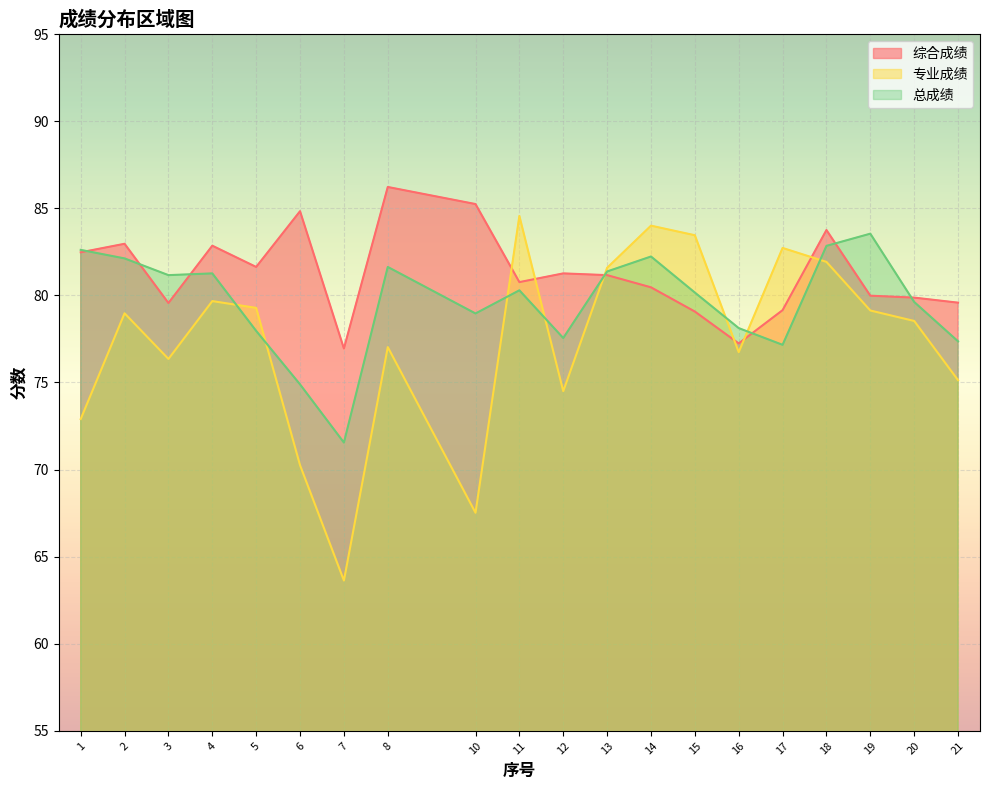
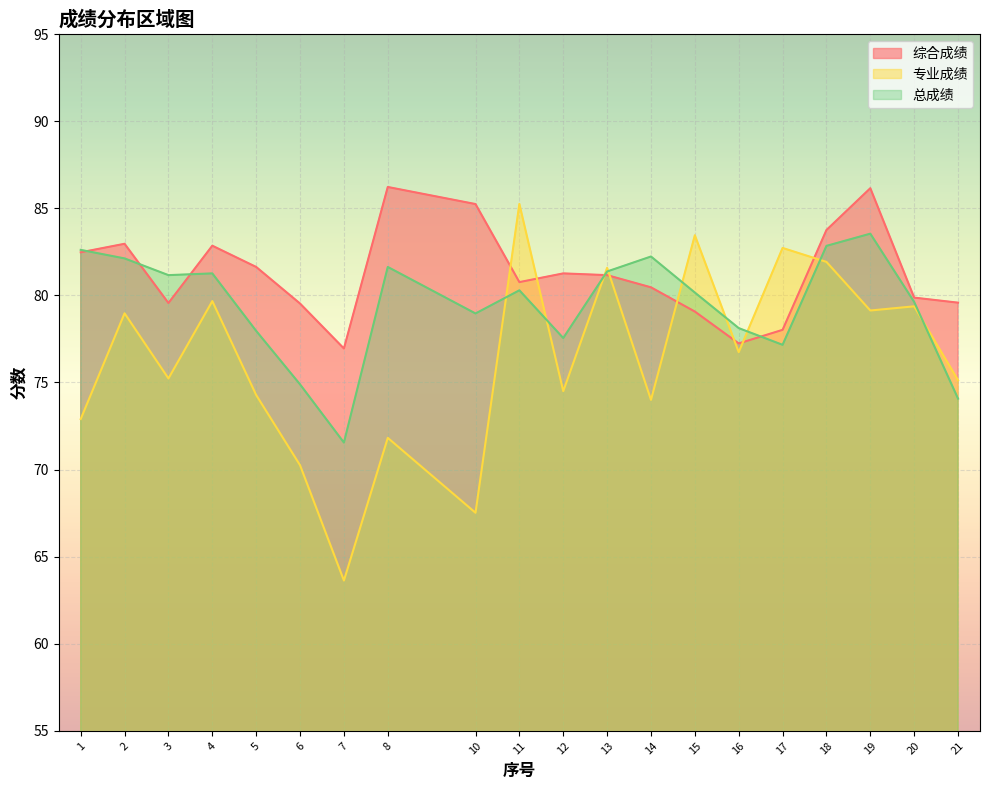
专业成绩, 3: 76.4 -> 75.2
专业成绩, 5: 79.3 -> 74.3
综合成绩, 6: 84.8 -> 79.5
专业成绩, 8: 77.0 -> 71.8
专业成绩, 11: 84.6 -> 85.3
专业成绩, 14: 84 -> 74
综合成绩, 17: 79.2 -> 78.0
综合成绩, 19: 80.0 -> 86.2
专业成绩, 20: 78.5 -> 79.4
总成绩, 21: 77.4 -> 74.1
